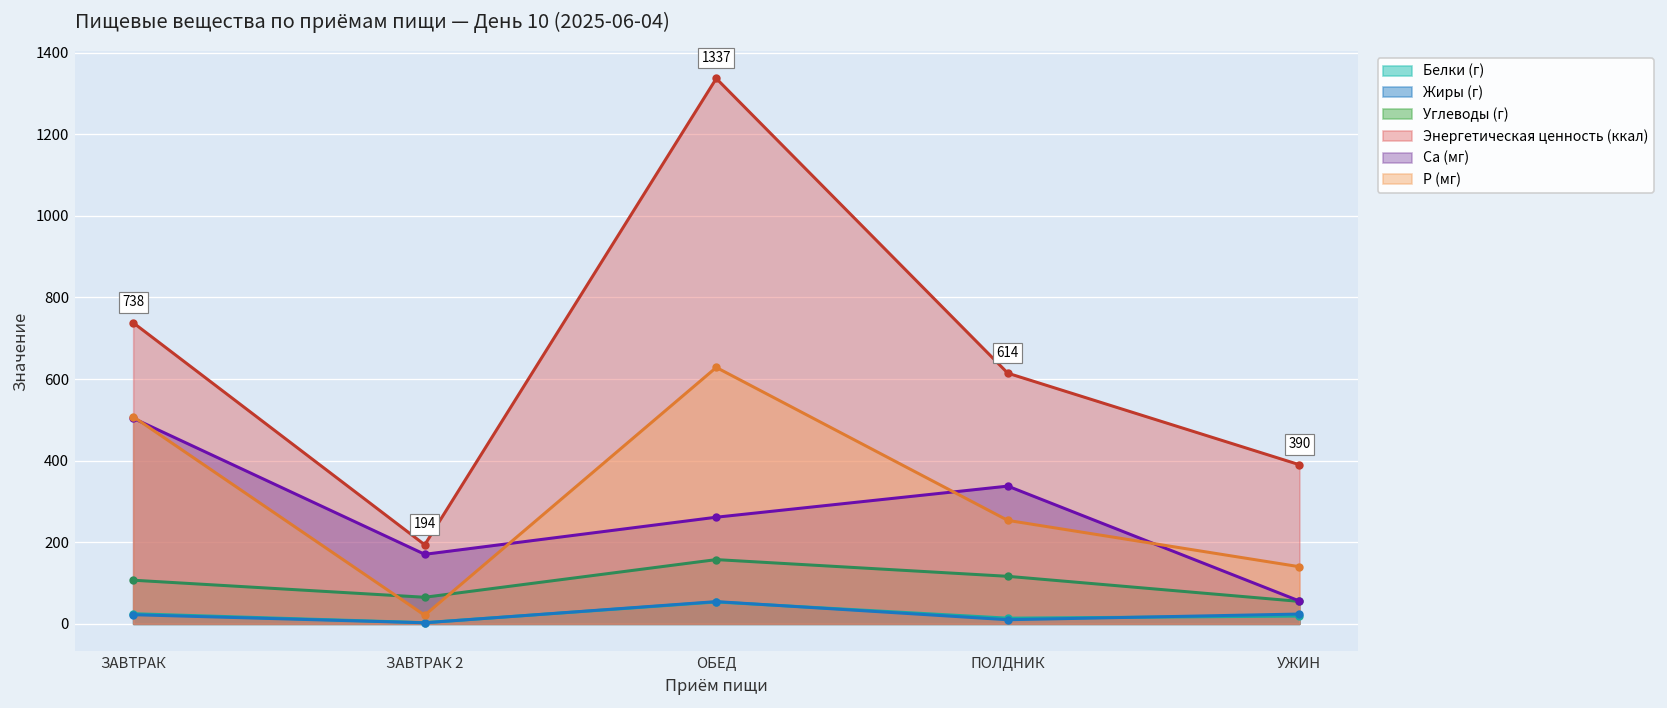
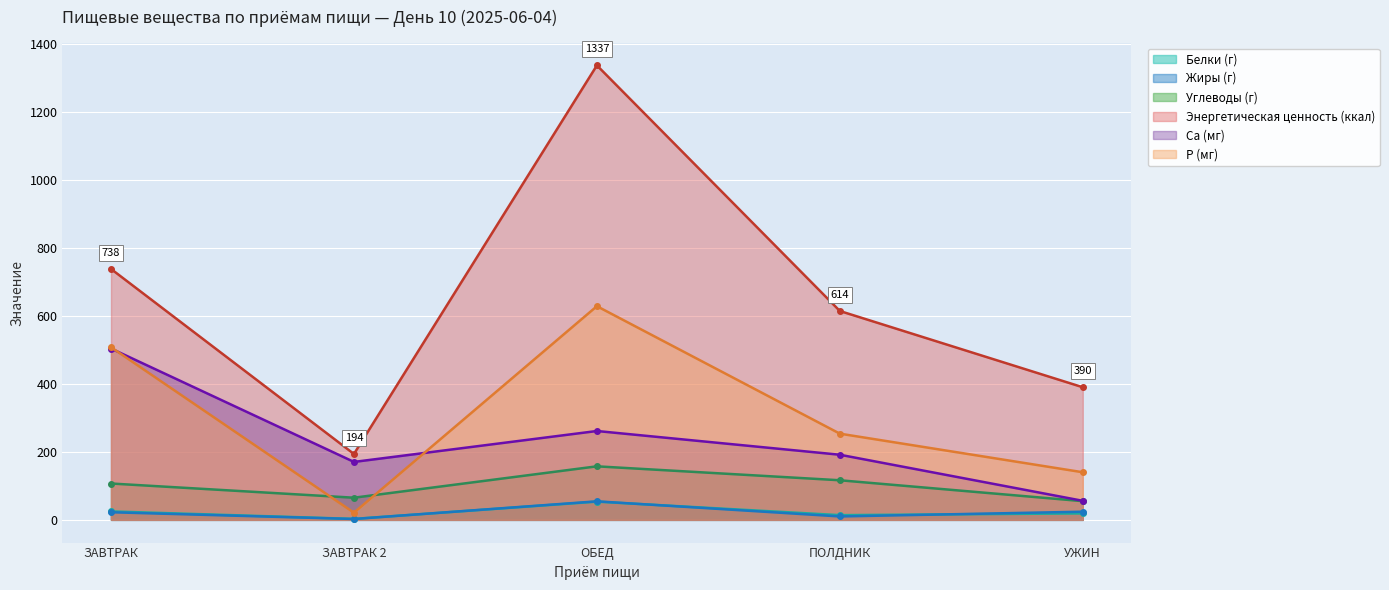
Ca (мг), ПОЛДНИК: 340 -> 190
